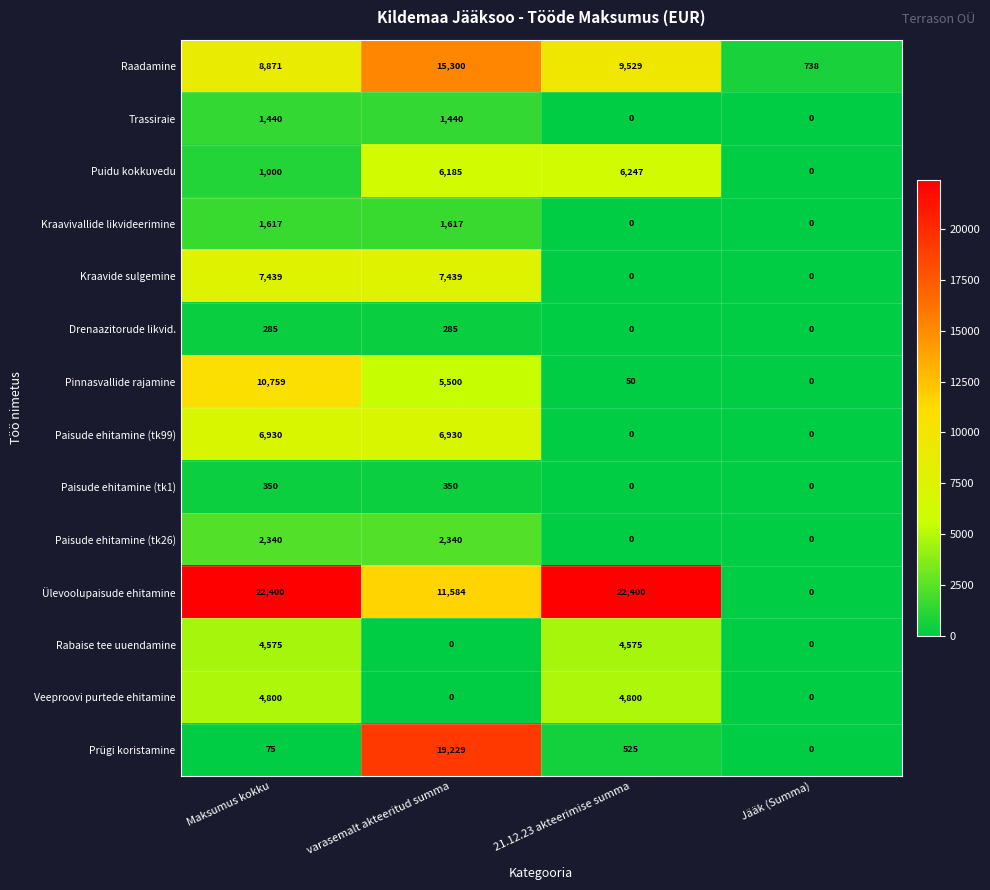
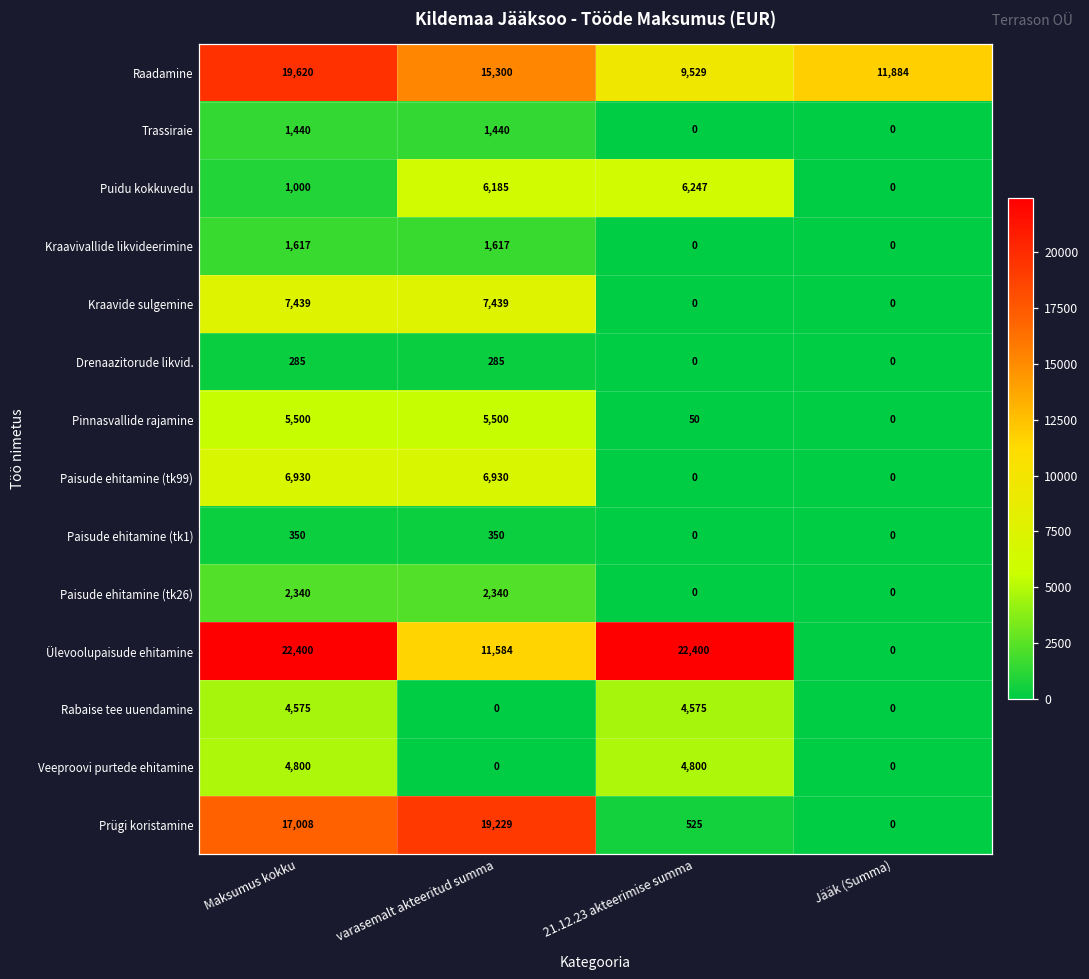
Raadamine, Maksumus kokku: 8,871 -> 19,620
Raadamine, Jääk (Summa): 738 -> 11,884
Pinnasvallide rajamine, Maksumus kokku: 10,759 -> 5,500
Prügi koristamine, Maksumus kokku: 75 -> 17,008
